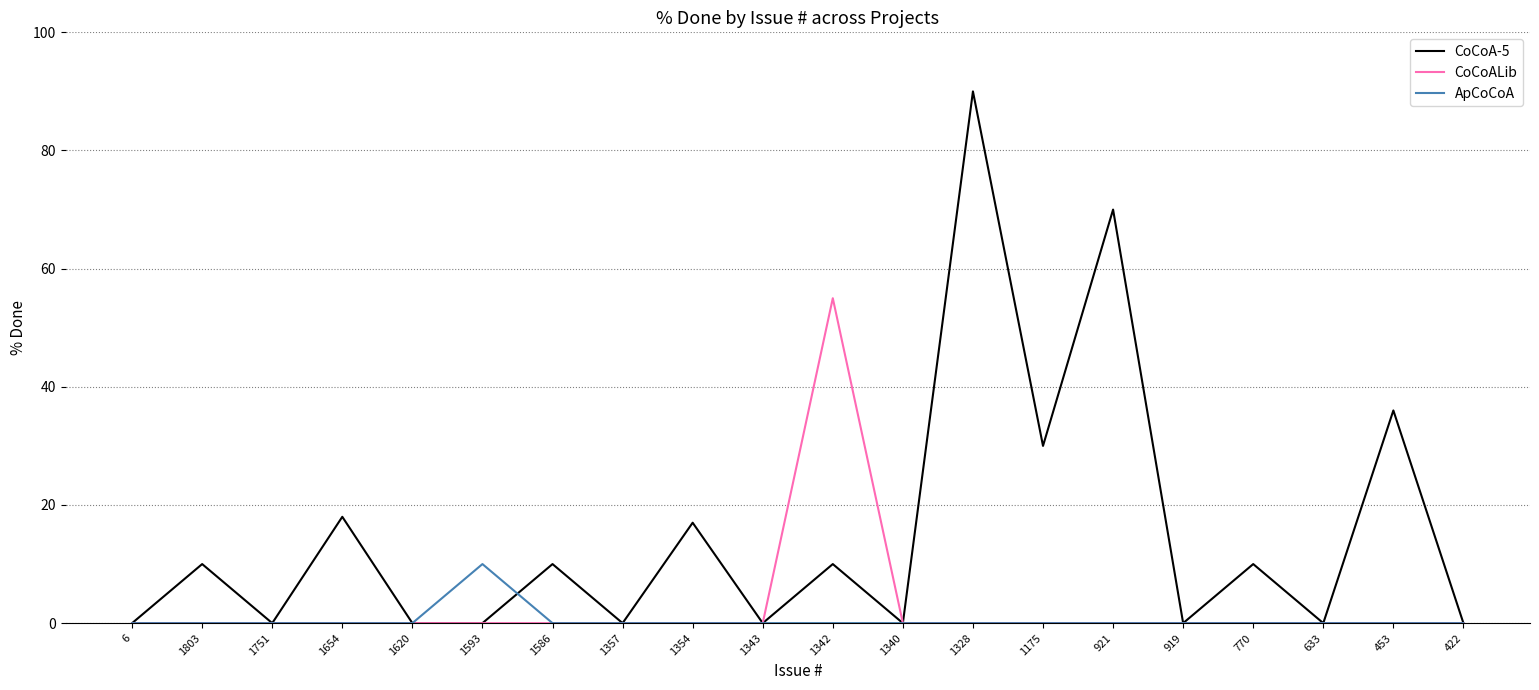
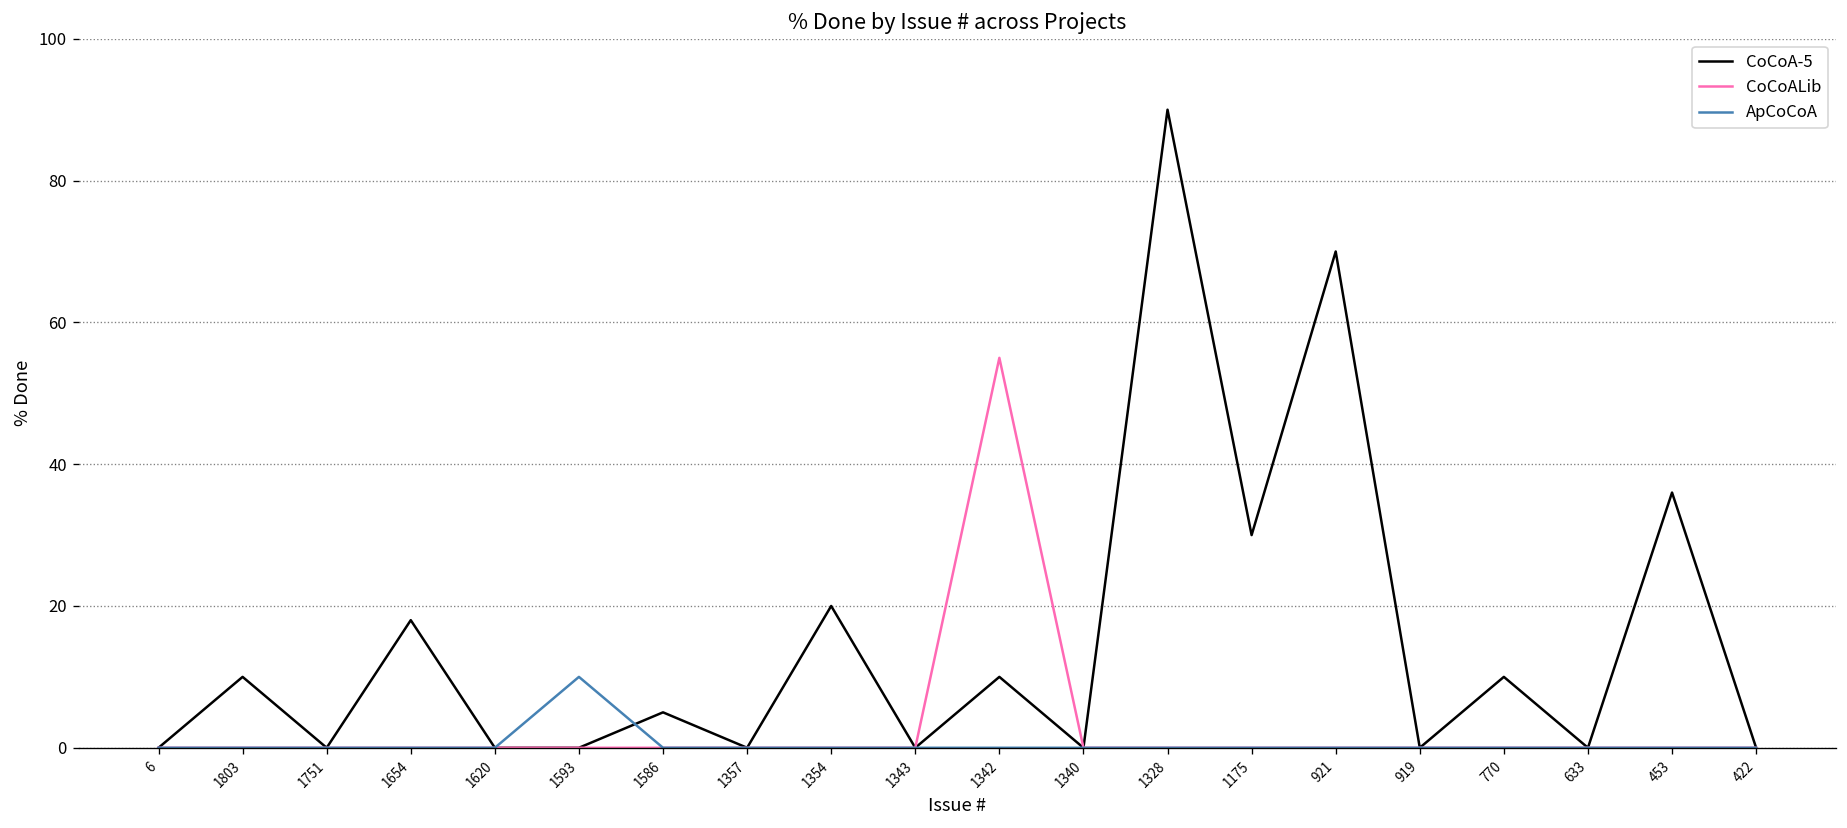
CoCoA-5, 1586: 10 -> 5
CoCoA-5, 1354: 17 -> 20
